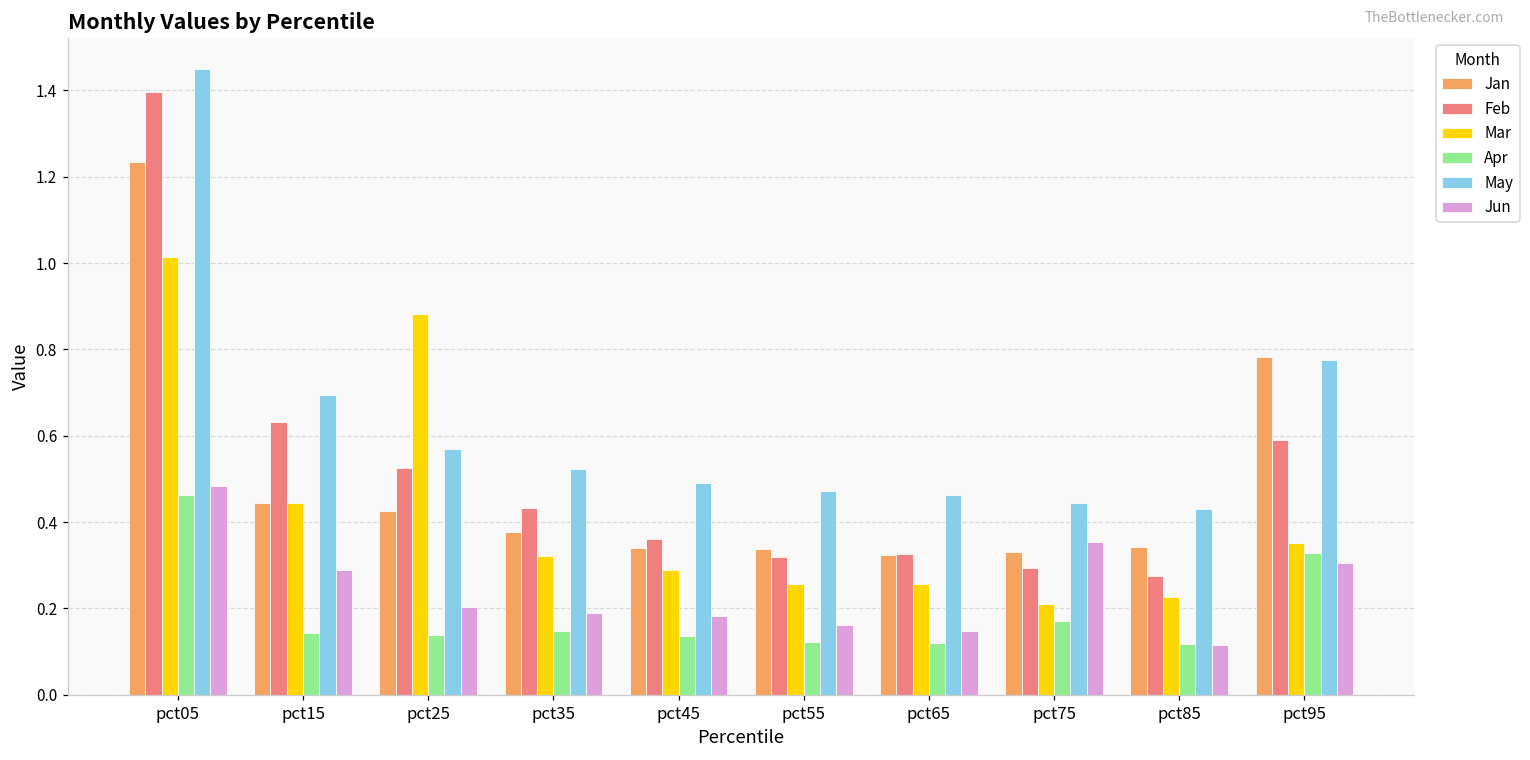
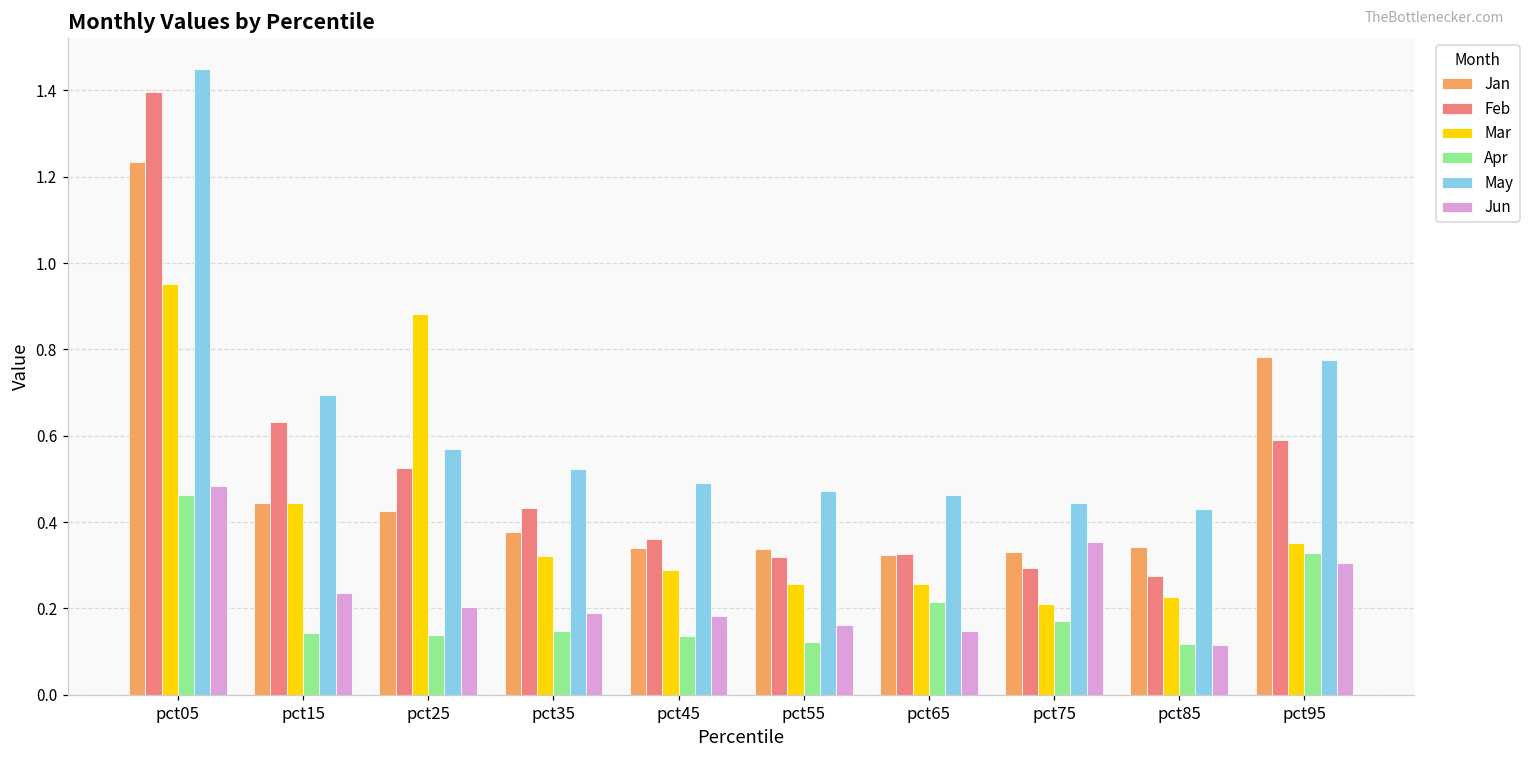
Mar, pct05: 1.01 -> 0.95
Jun, pct15: 0.29 -> 0.24
Apr, pct65: 0.12 -> 0.22
